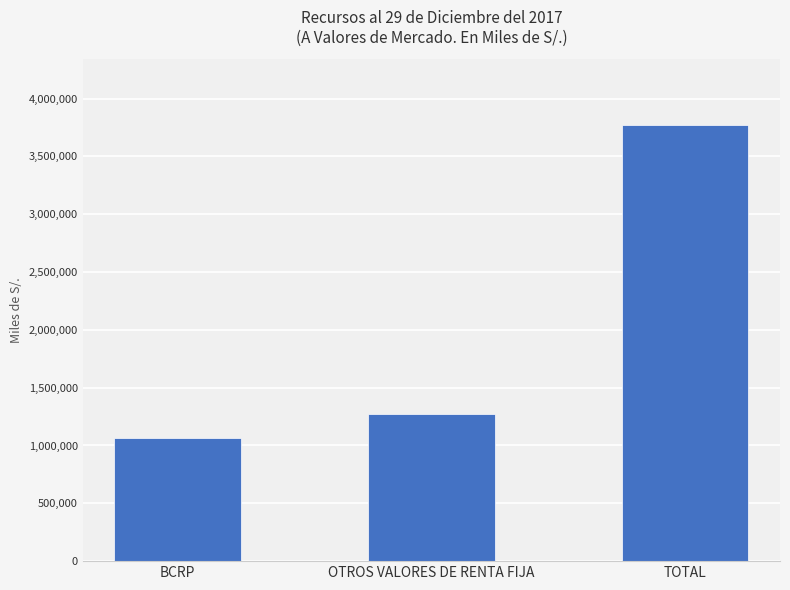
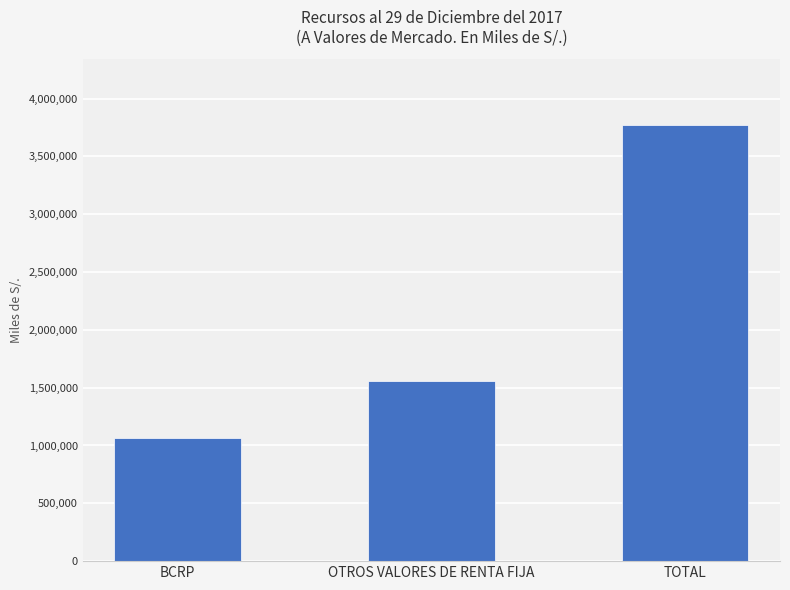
OTROS VALORES DE RENTA FIJA: 1,270,000 -> 1,560,000
